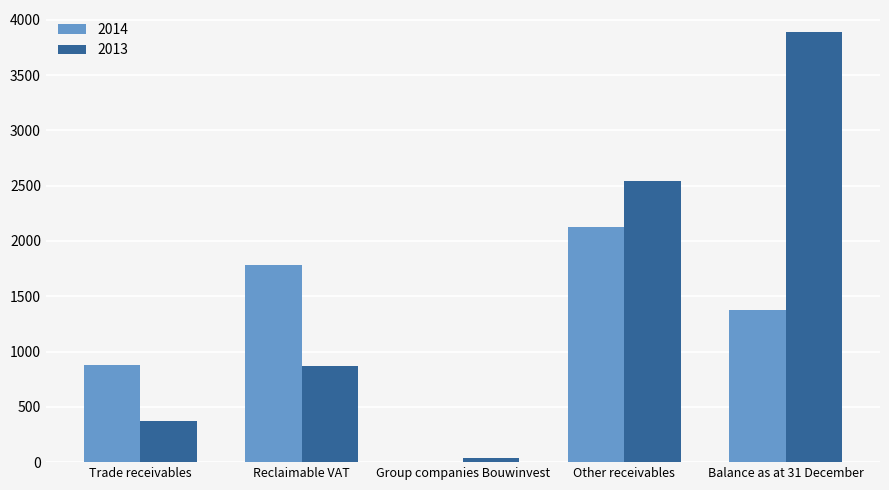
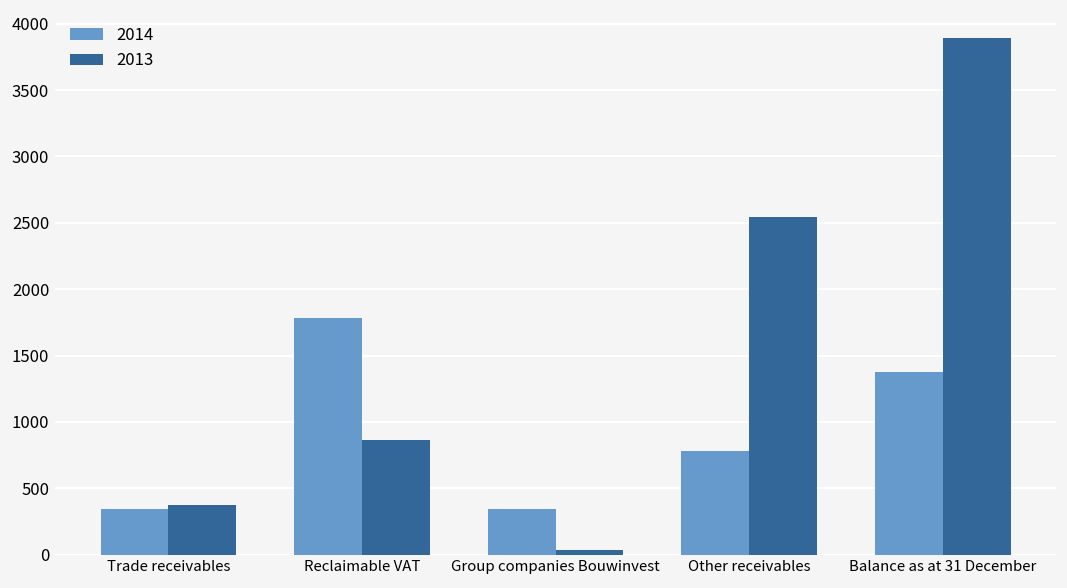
2014, Trade receivables: 880 -> 340
2014, Group companies Bouwinvest: 0 -> 340
2014, Other receivables: 2130 -> 780
